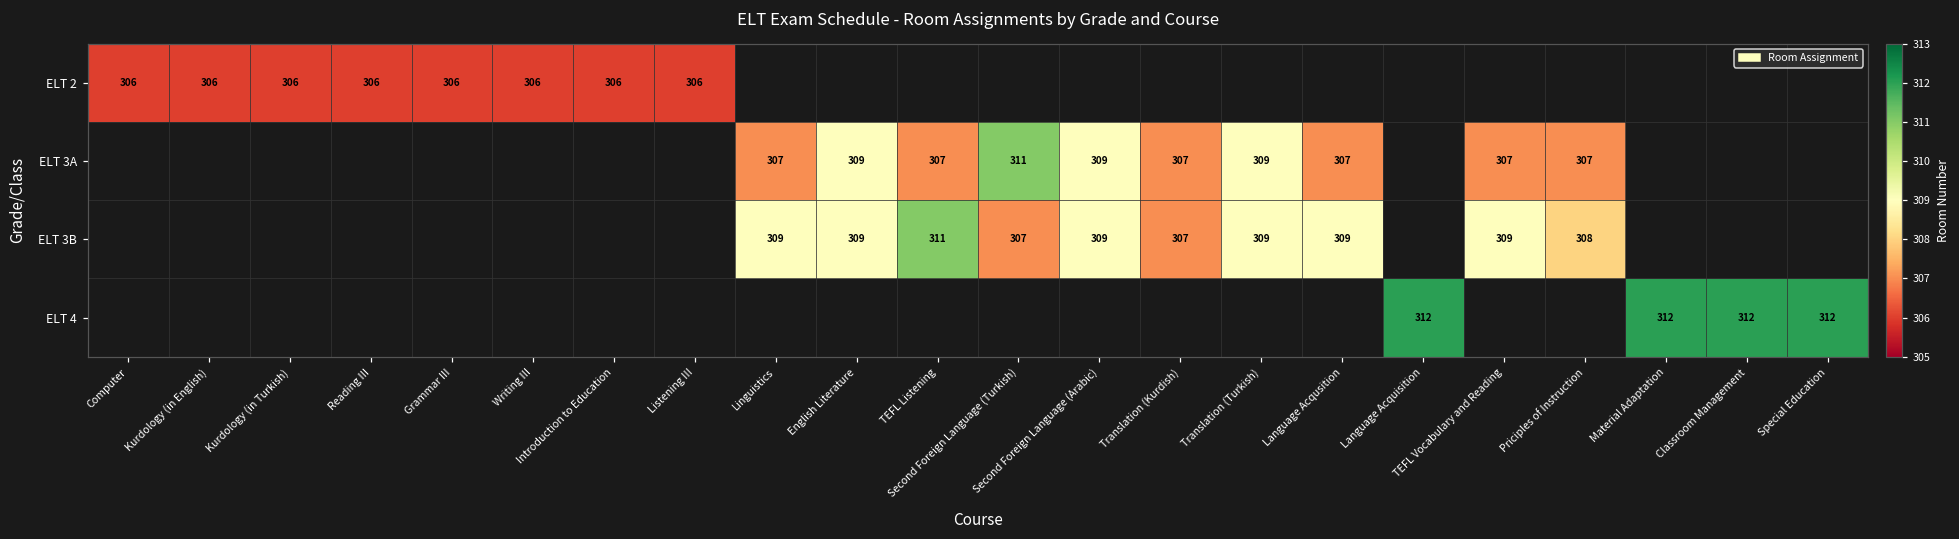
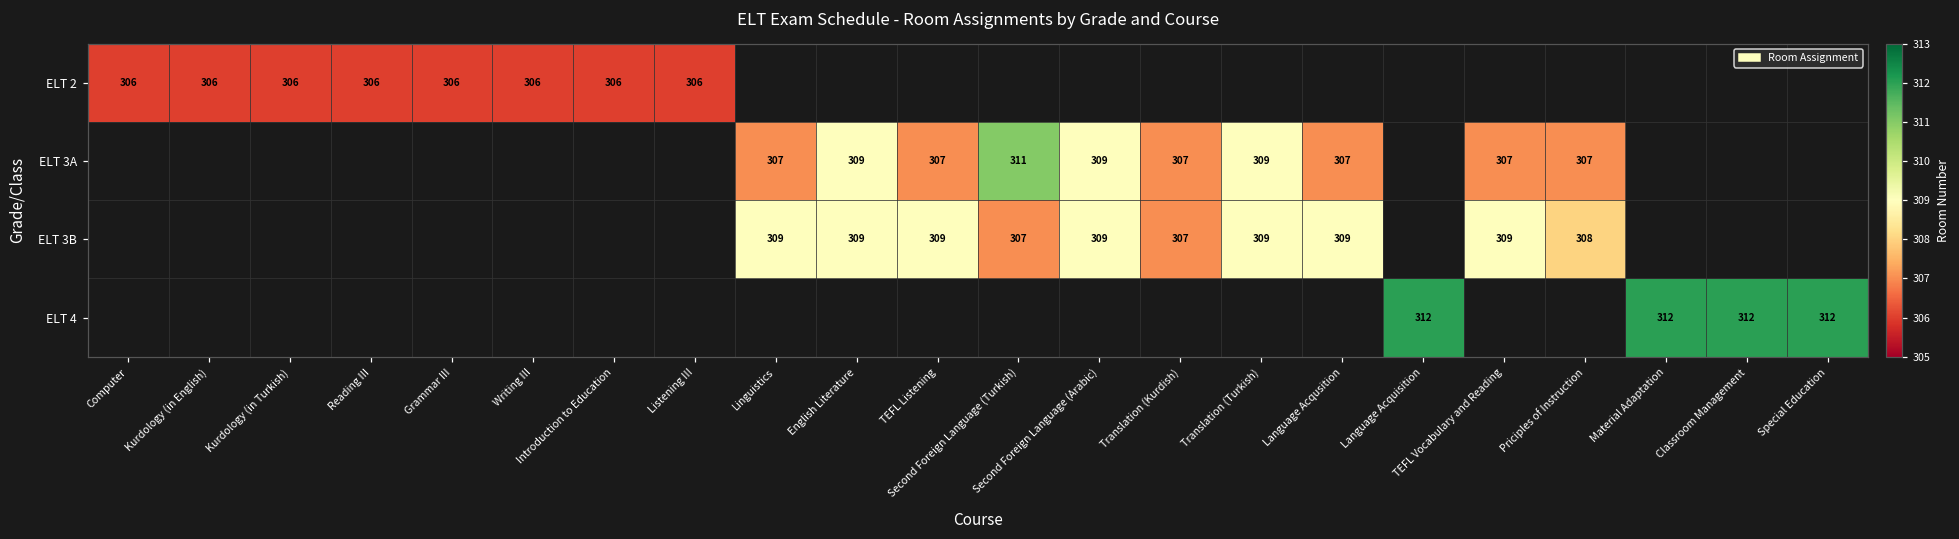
ELT 3B, TEFL Listening: 311 -> 309
